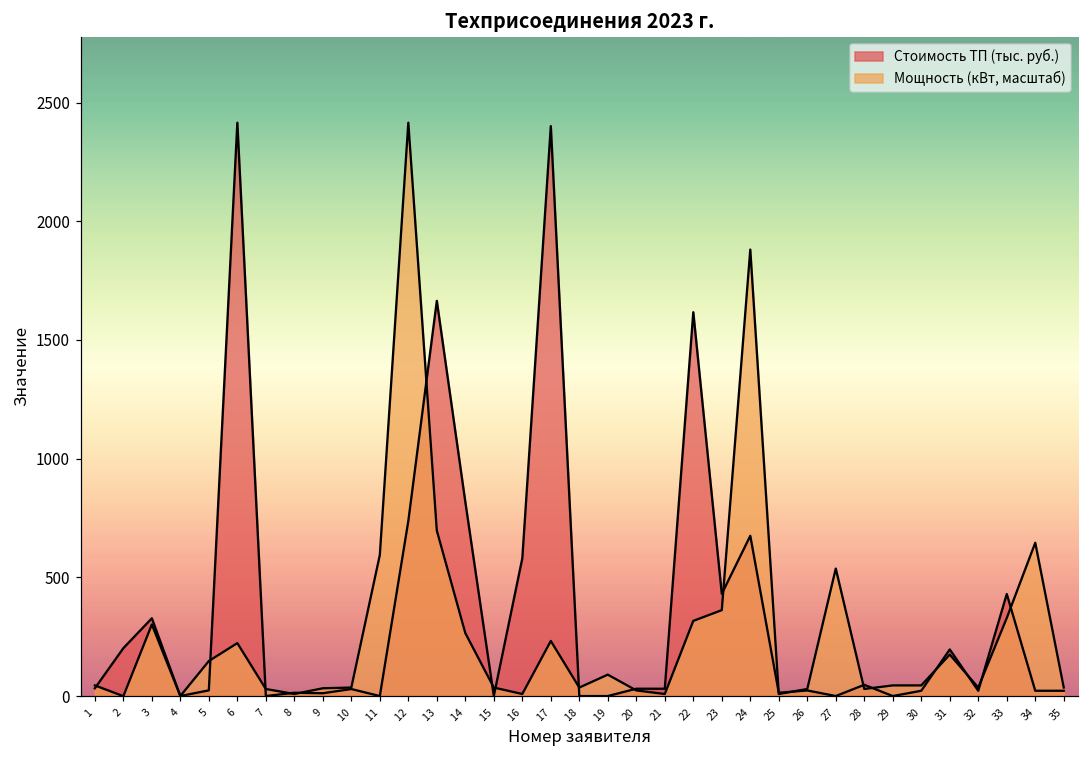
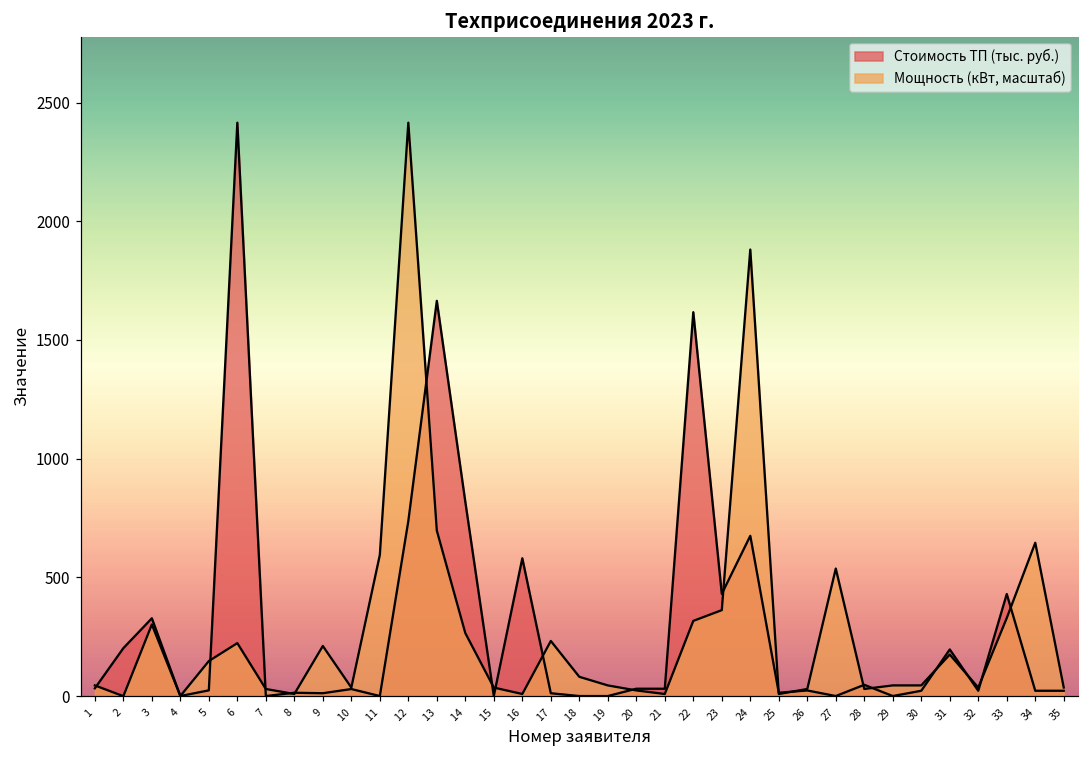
Мощность (кВт, масштаб), 9: 30 -> 210
Стоимость ТП (тыс. руб.), 17: 2400 -> 10
Мощность (кВт, масштаб), 18: 40 -> 80
Мощность (кВт, масштаб), 19: 90 -> 50
